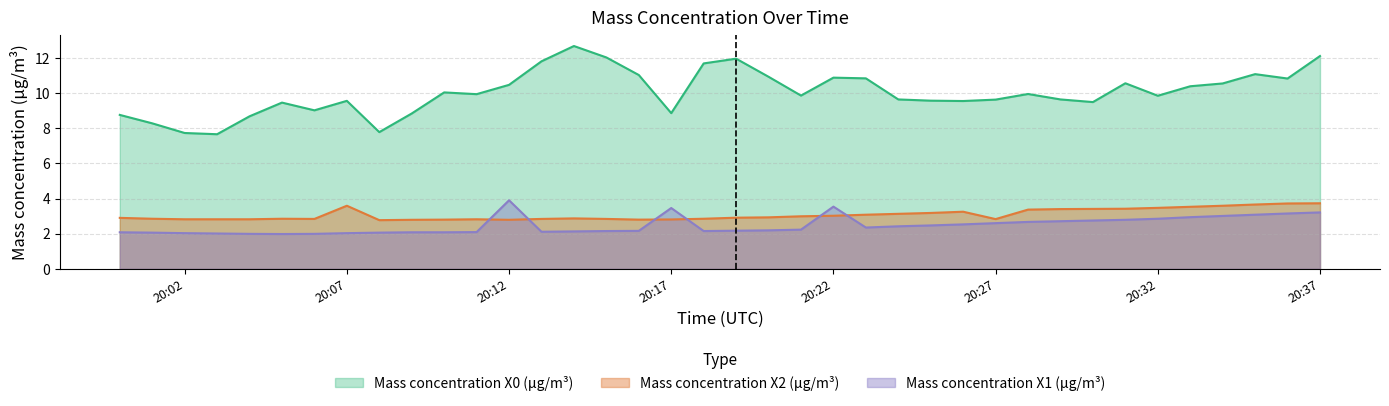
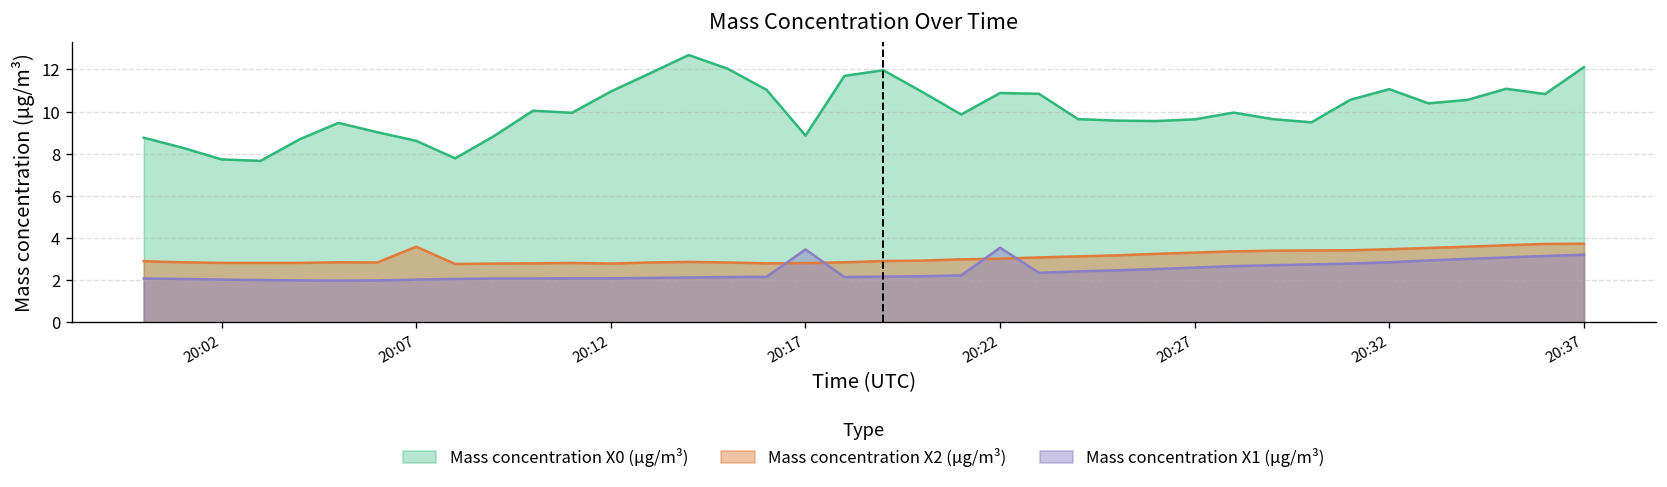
Mass concentration X0 (μg/m³), 20:07: 9.6 -> 8.6
Mass concentration X0 (μg/m³), 20:12: 10.5 -> 11.0
Mass concentration X1 (μg/m³), 20:12: 3.9 -> 2.1
Mass concentration X2 (μg/m³), 20:27: 2.8 -> 3.3
Mass concentration X0 (μg/m³), 20:32: 9.9 -> 11.1
